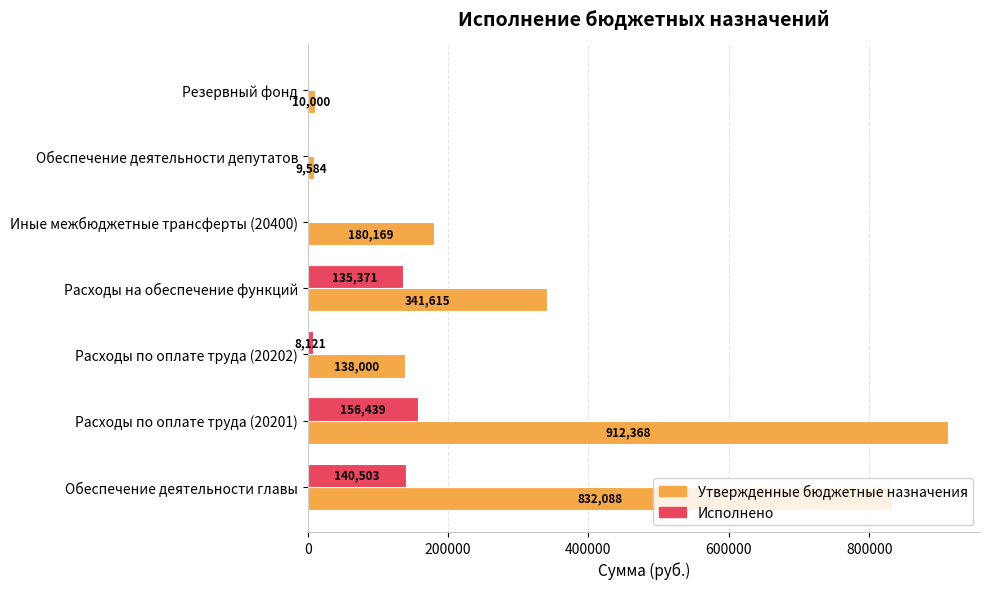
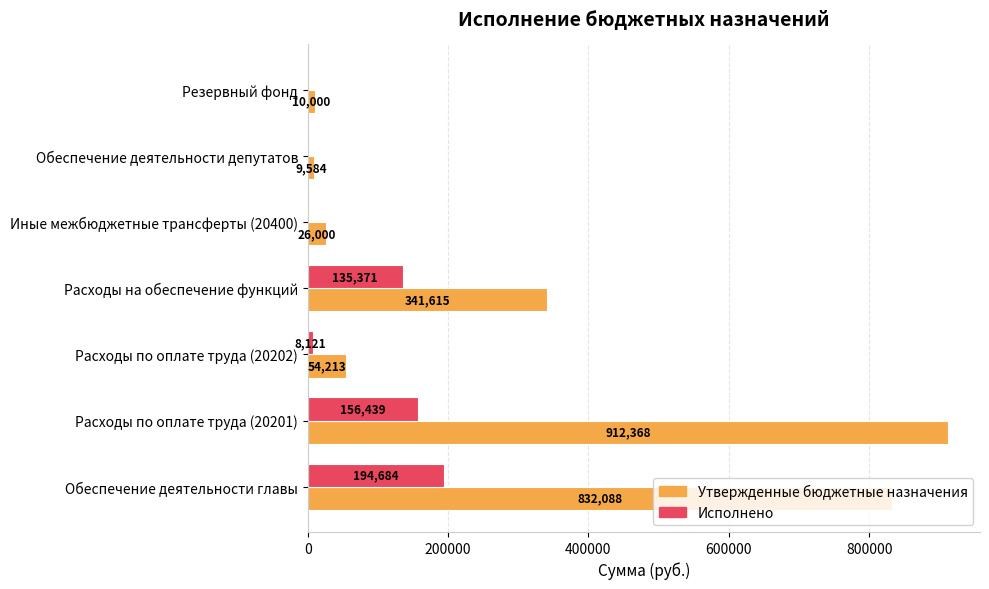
Утвержденные бюджетные назначения, Иные межбюджетные трансферты (20400): 180,169 -> 26,000
Утвержденные бюджетные назначения, Расходы по оплате труда (20202): 138,000 -> 54,213
Исполнено, Обеспечение деятельности главы: 140,503 -> 194,684
